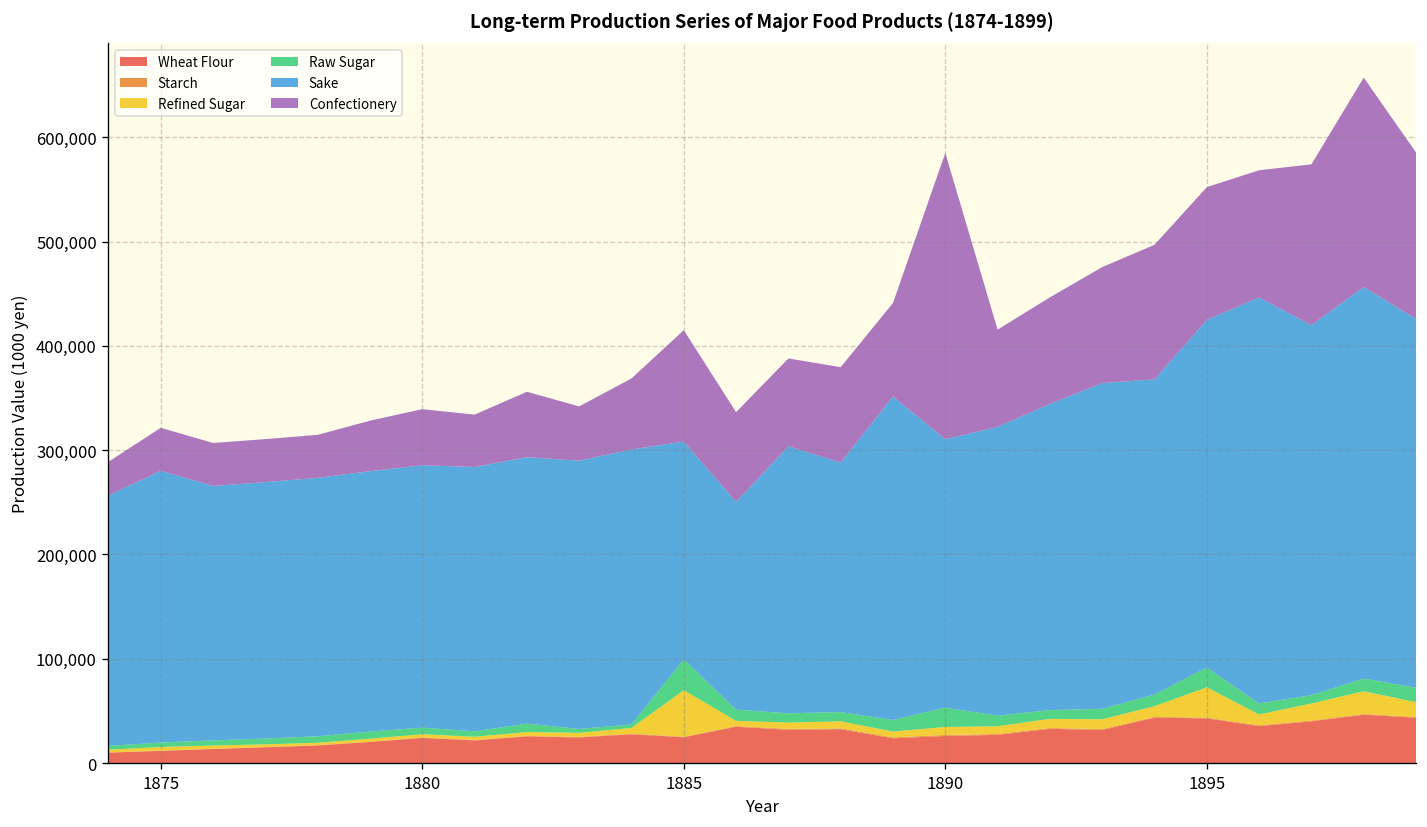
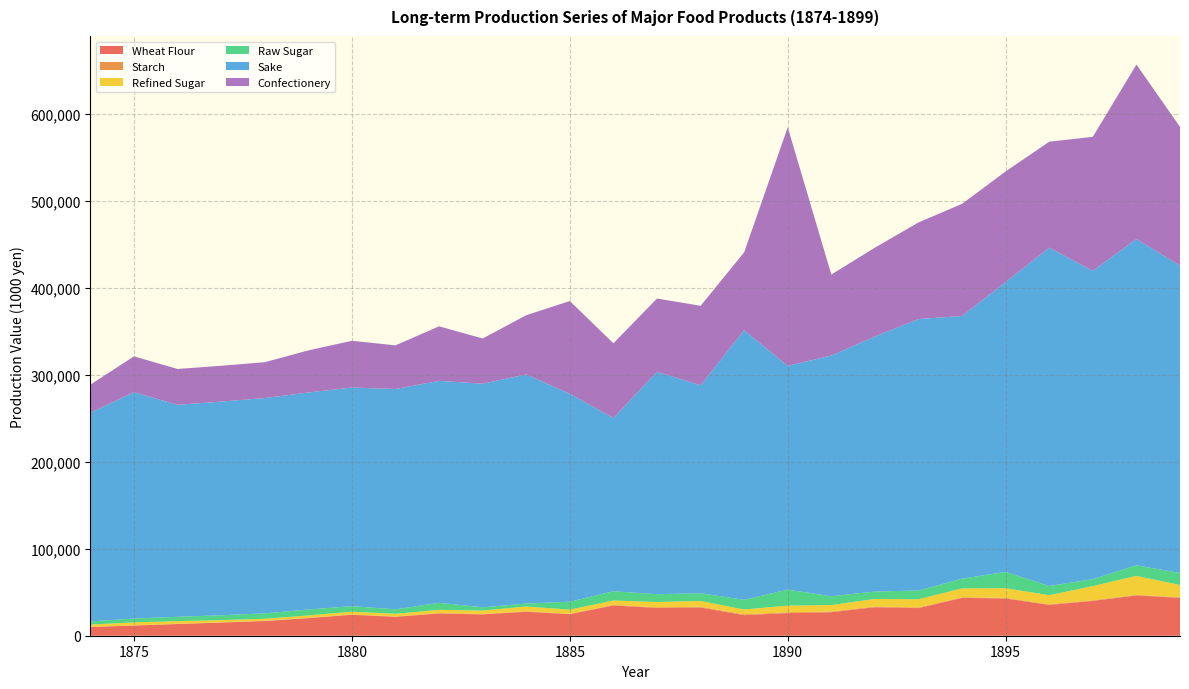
Refined Sugar, 1885: 40,000 -> 0
Raw Sugar, 1885: 30,000 -> 10,000
Sake, 1885: 210,000 -> 240,000
Refined Sugar, 1895: 30,000 -> 10,000
